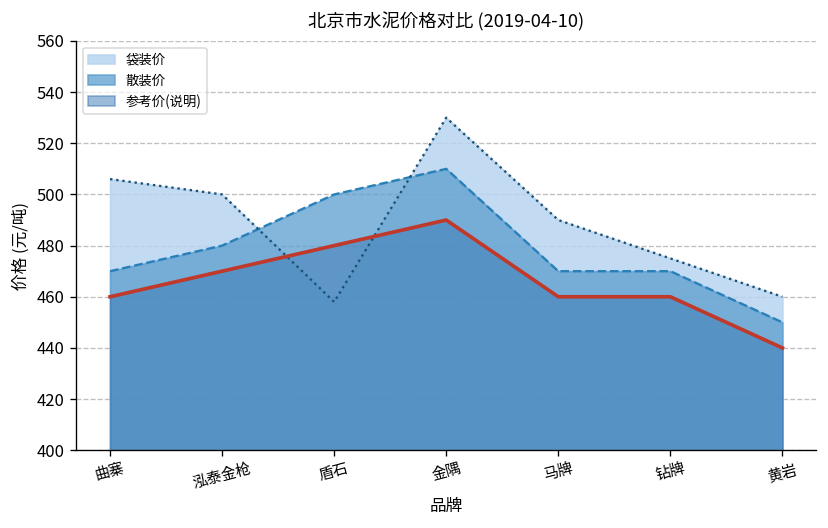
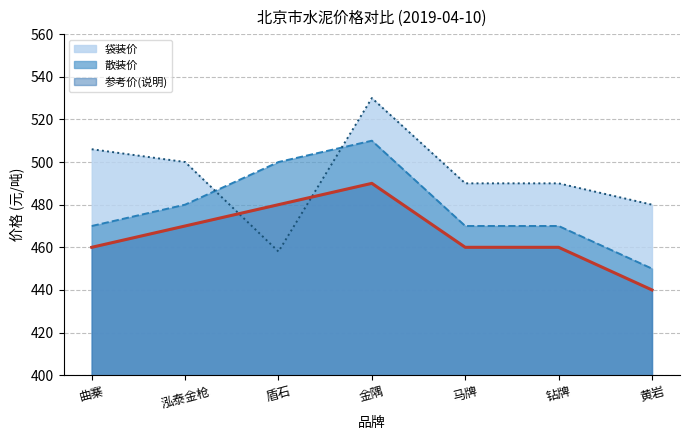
袋装价, 钻牌: 475 -> 490
袋装价, 黄岩: 460 -> 480
